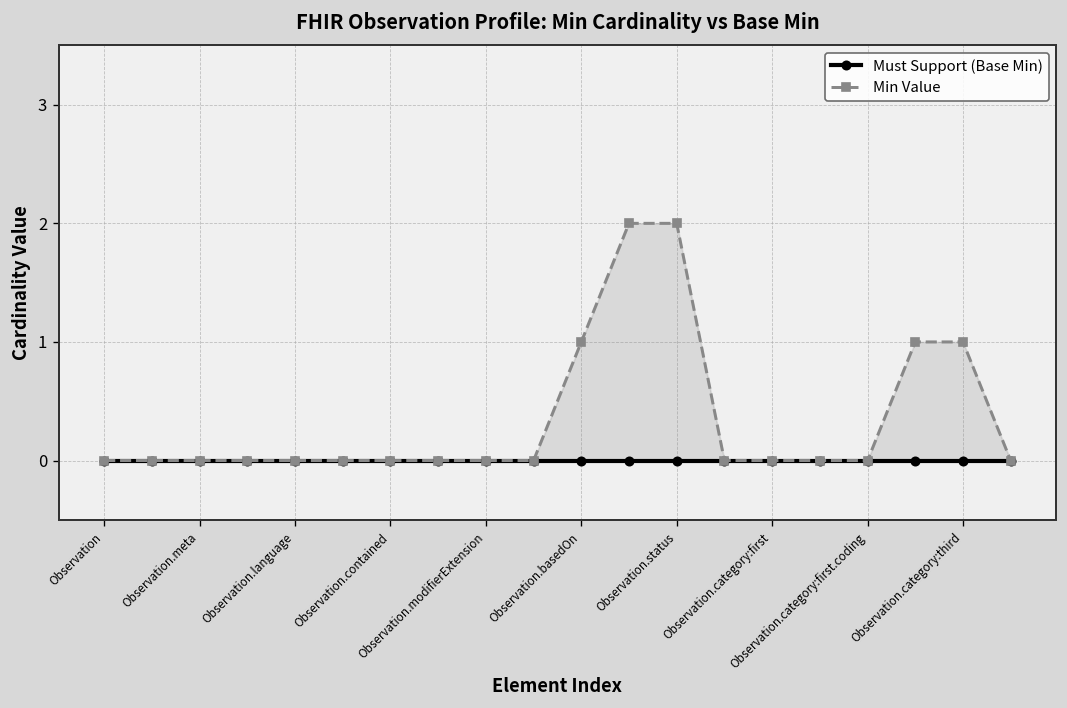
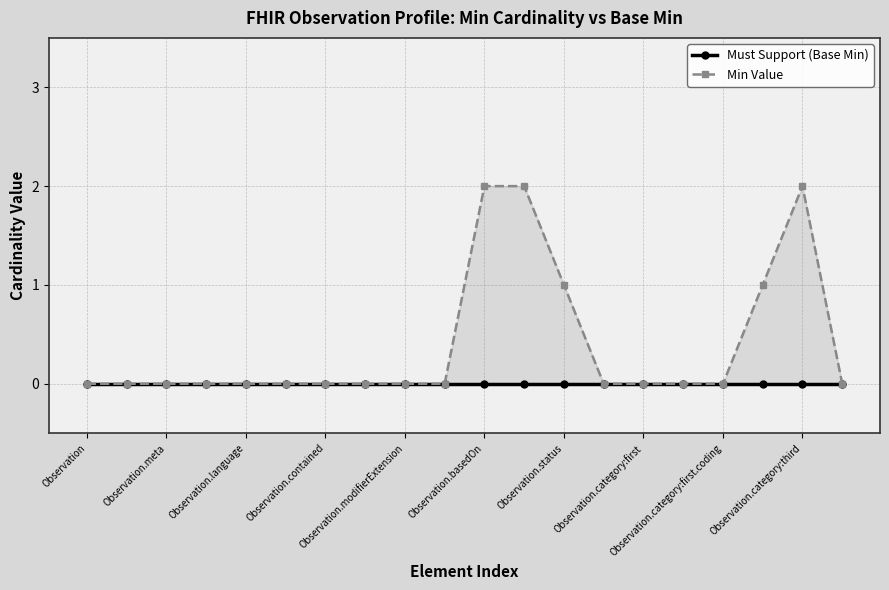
Min Value, Observation.basedOn: 1 -> 2
Min Value, Observation.status: 2 -> 1
Min Value, Observation.category:third: 1 -> 2
